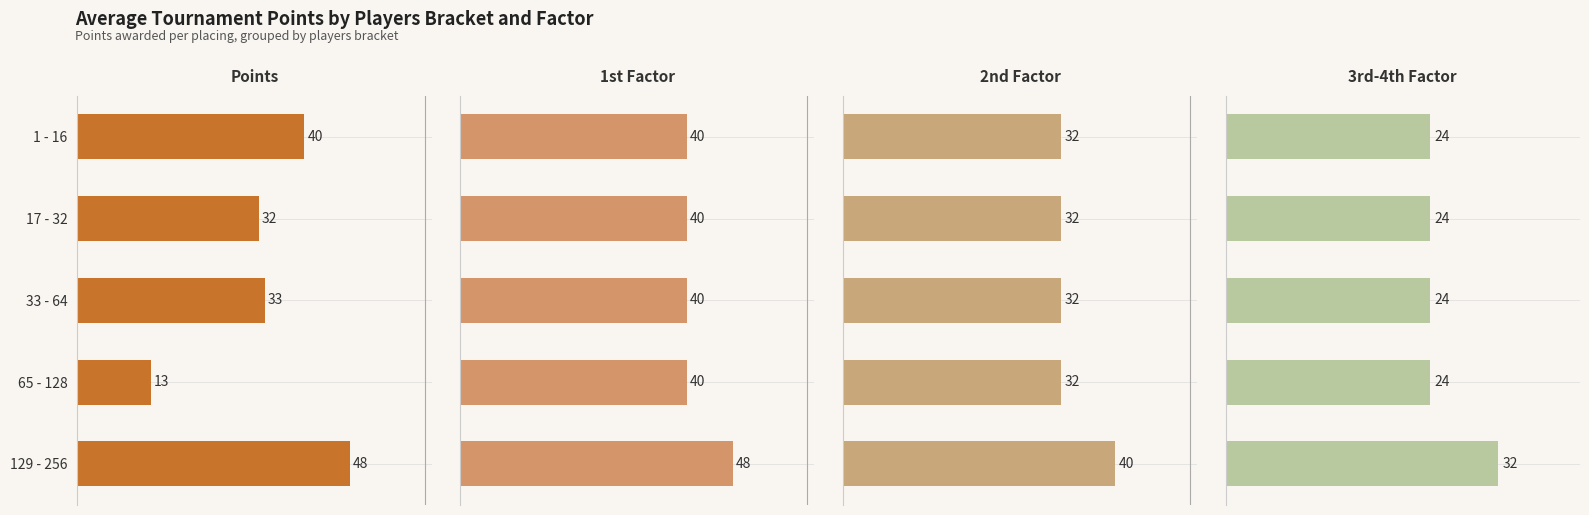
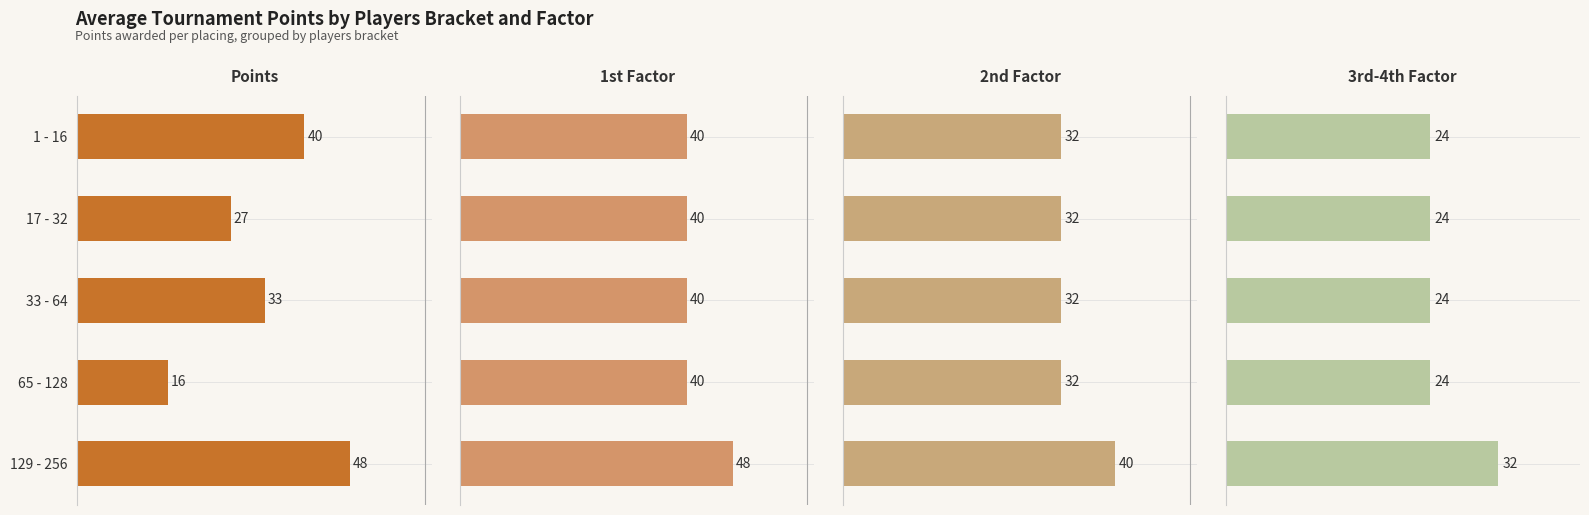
Points, 17 - 32: 32 -> 27
Points, 65 - 128: 13 -> 16
